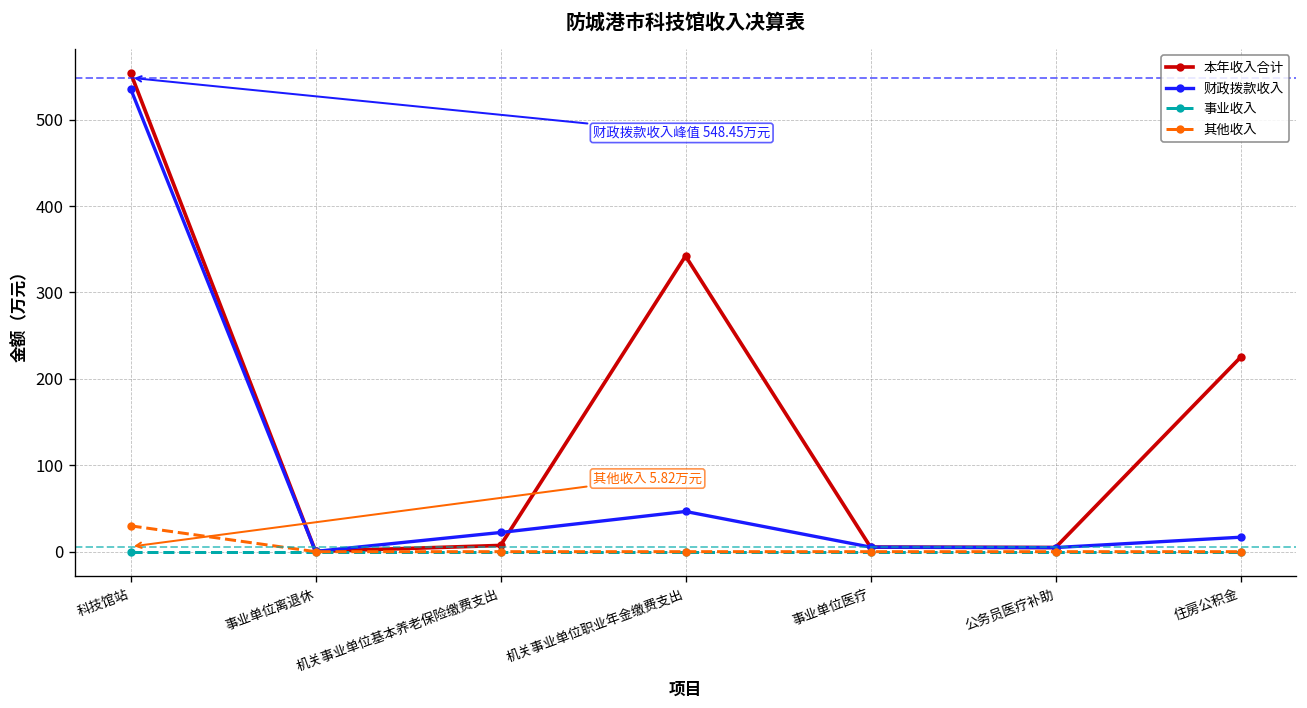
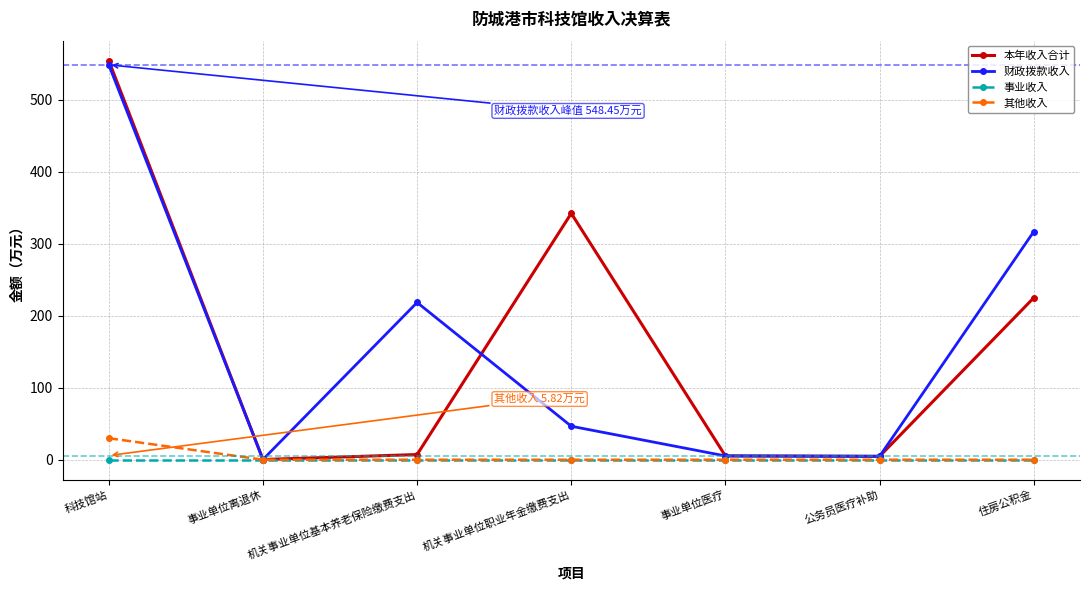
财政拨款收入, 科技馆站: 540 -> 550
财政拨款收入, 机关事业单位基本养老保险缴费支出: 20 -> 220
财政拨款收入, 住房公积金: 20 -> 320
